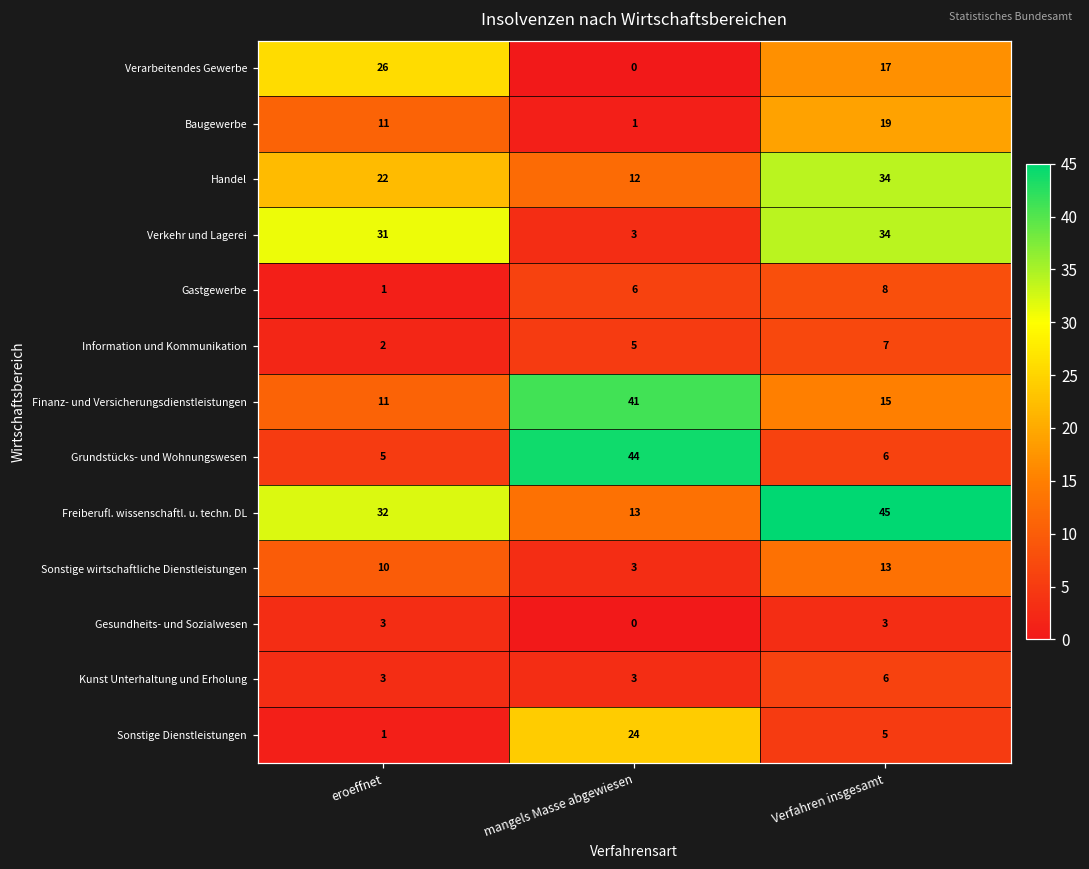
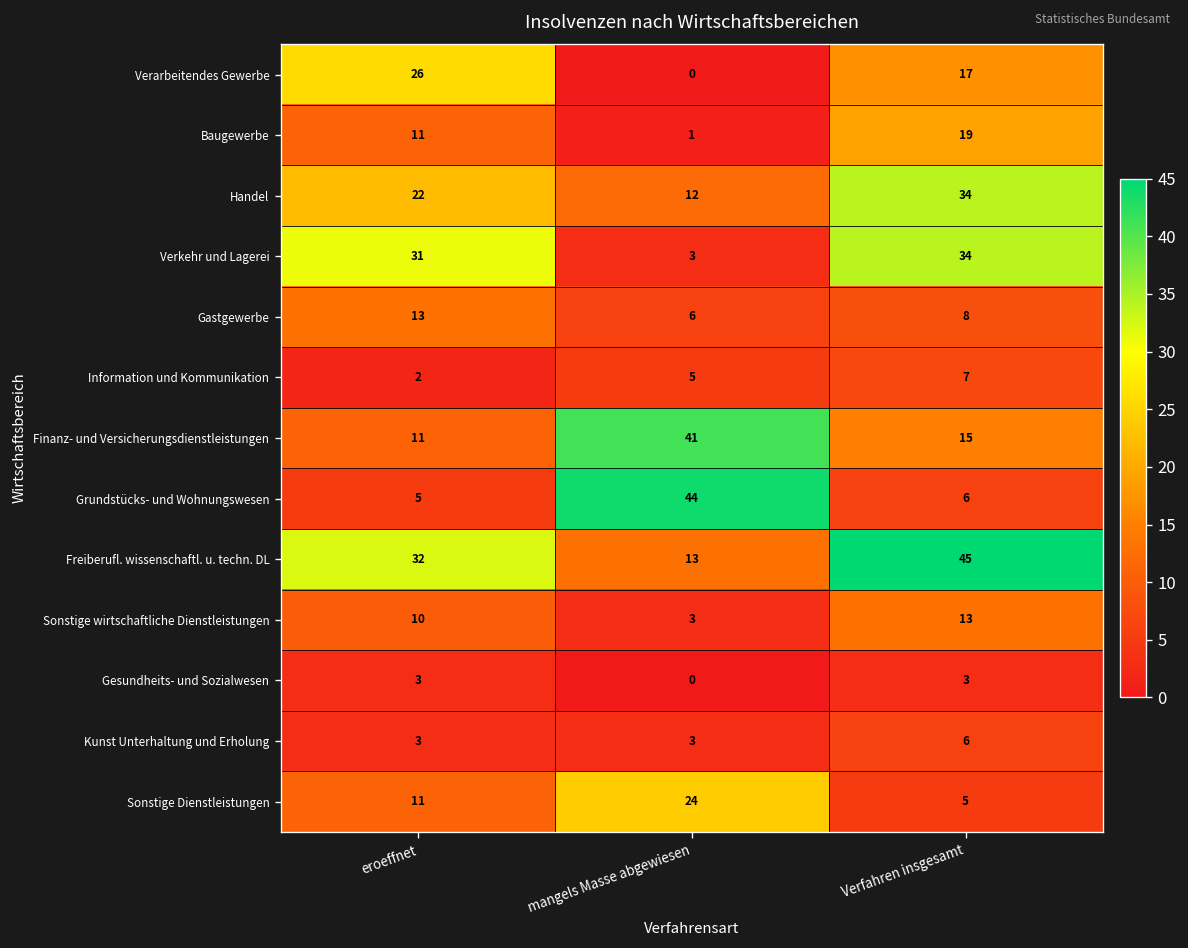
Gastgewerbe, eroeffnet: 1 -> 13
Sonstige Dienstleistungen, eroeffnet: 1 -> 11
